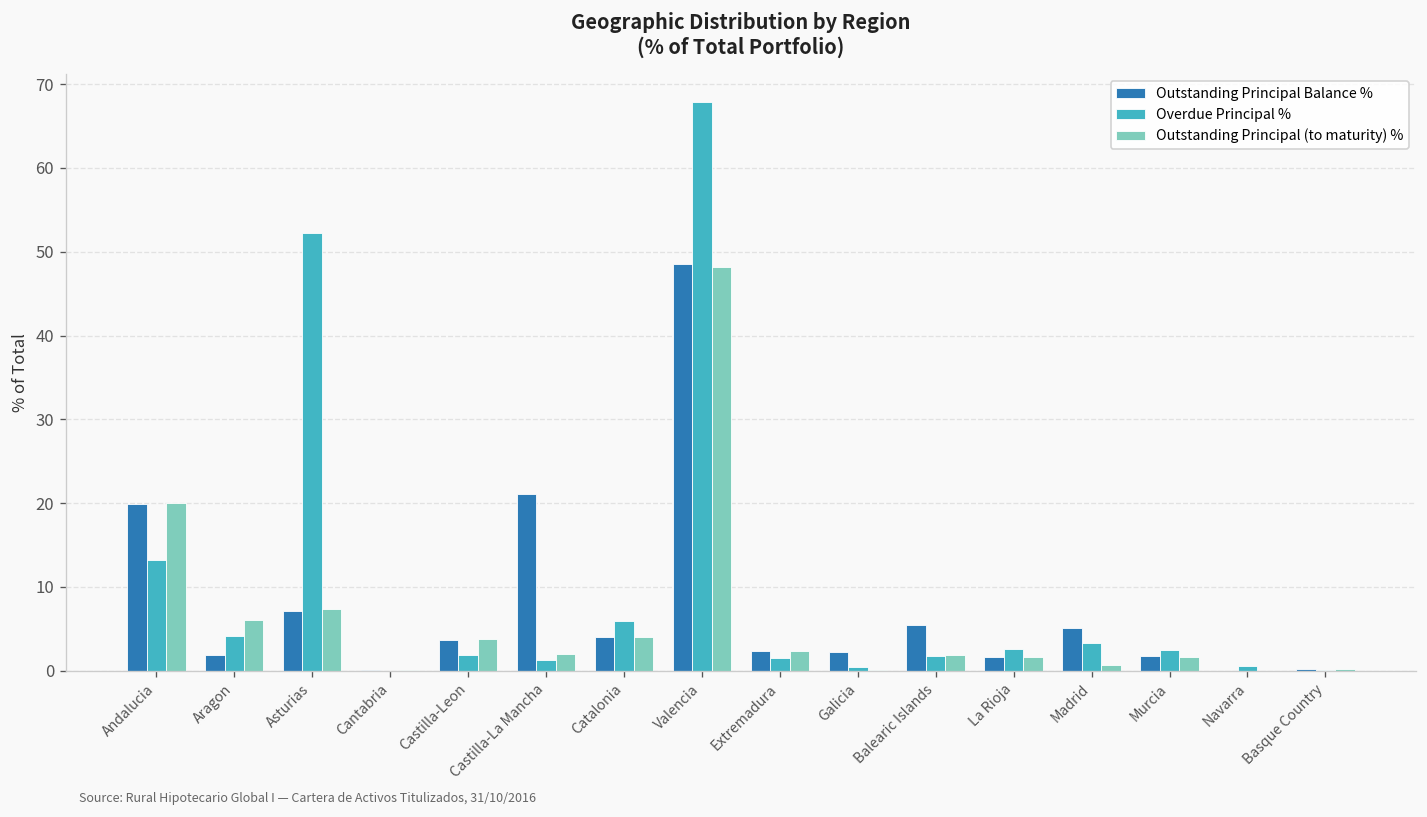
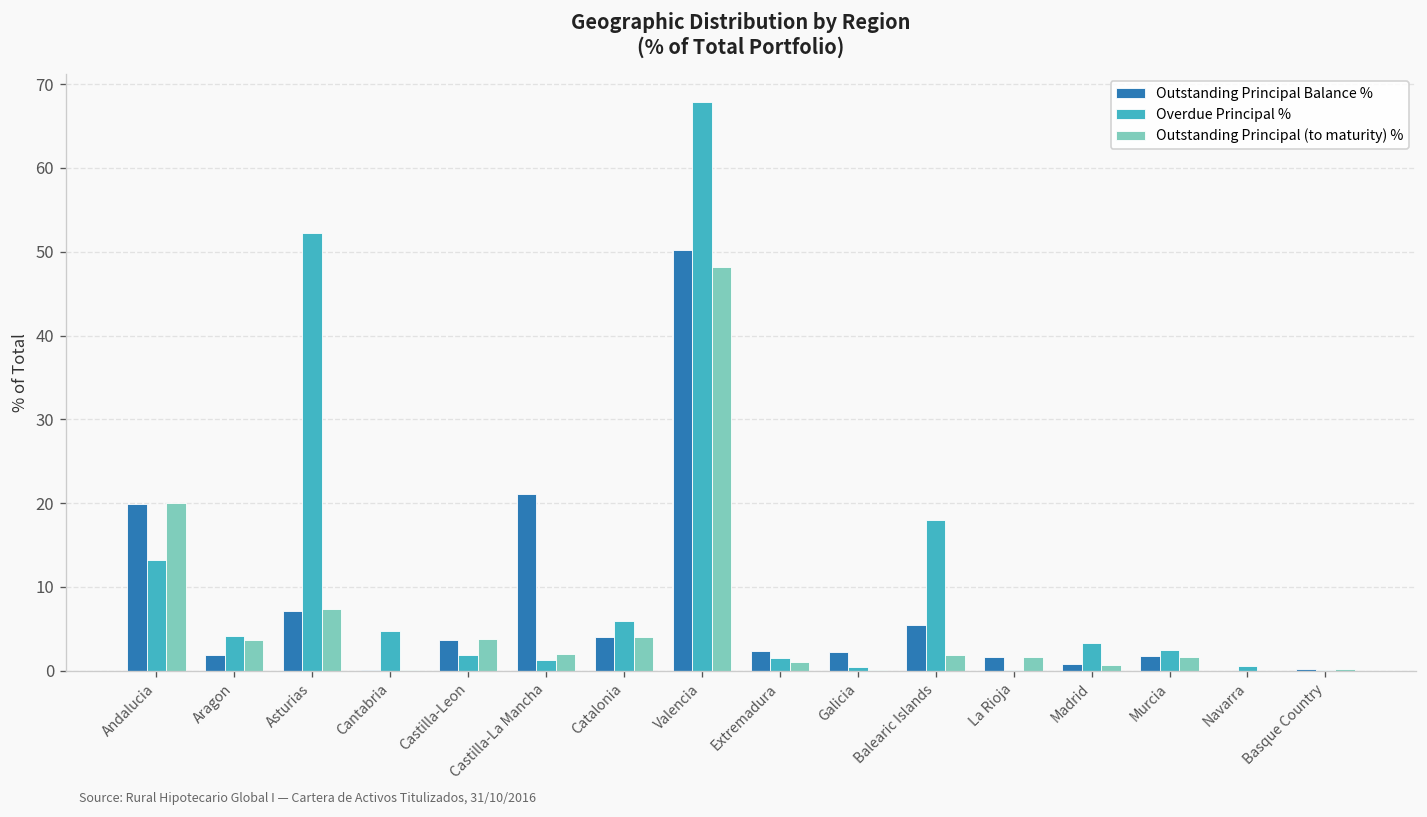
Outstanding Principal (to maturity) %, Aragon: 6 -> 4
Overdue Principal %, Cantabria: 0 -> 5
Outstanding Principal Balance %, Valencia: 49 -> 50
Outstanding Principal (to maturity) %, Extremadura: 2 -> 1
Overdue Principal %, Balearic Islands: 2 -> 18
Overdue Principal %, La Rioja: 3 -> 0
Outstanding Principal Balance %, Madrid: 5 -> 1
